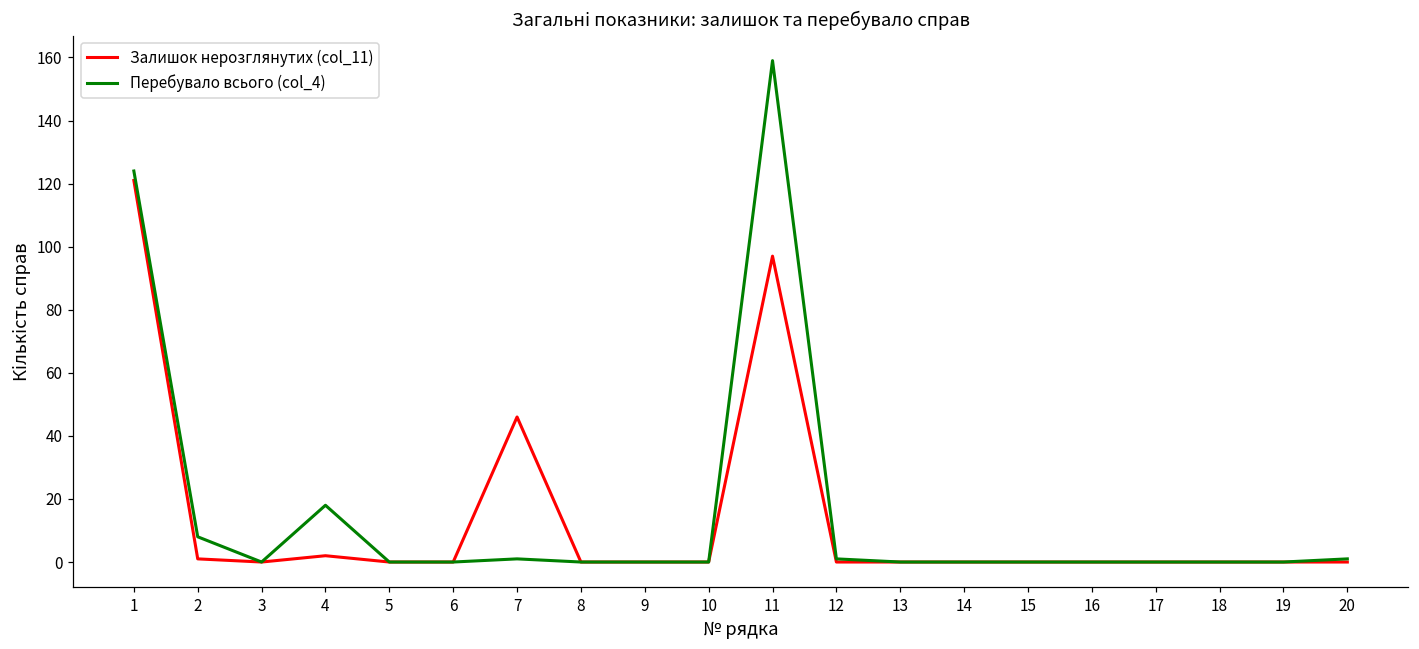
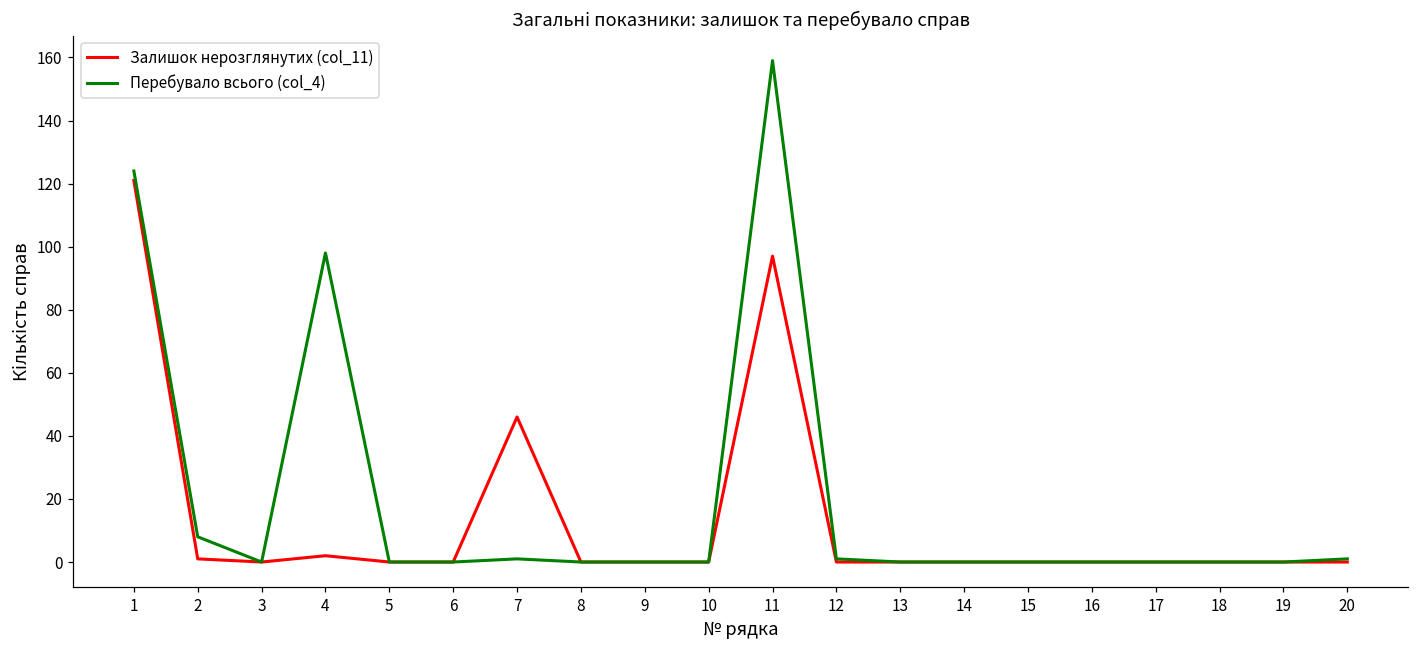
Перебувало всього (col_4), 4: 18 -> 98
